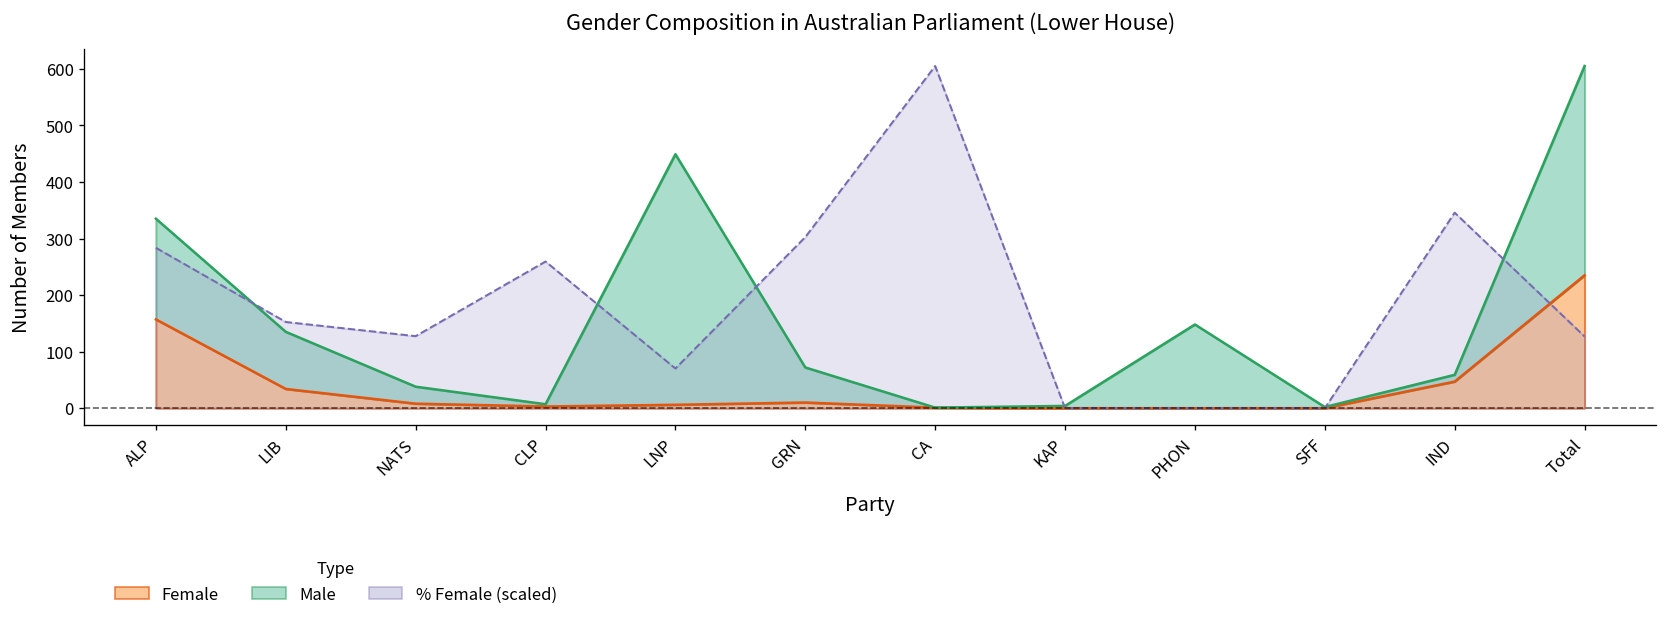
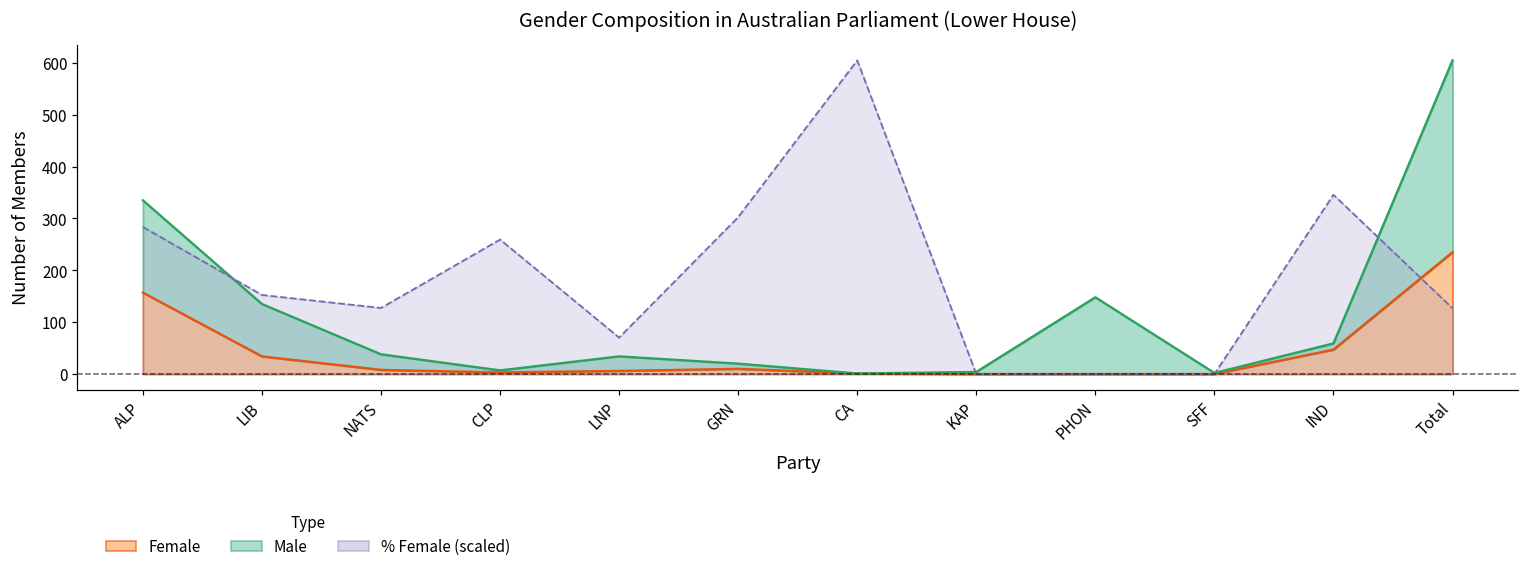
Male, LNP: 440 -> 30
Male, GRN: 60 -> 10
